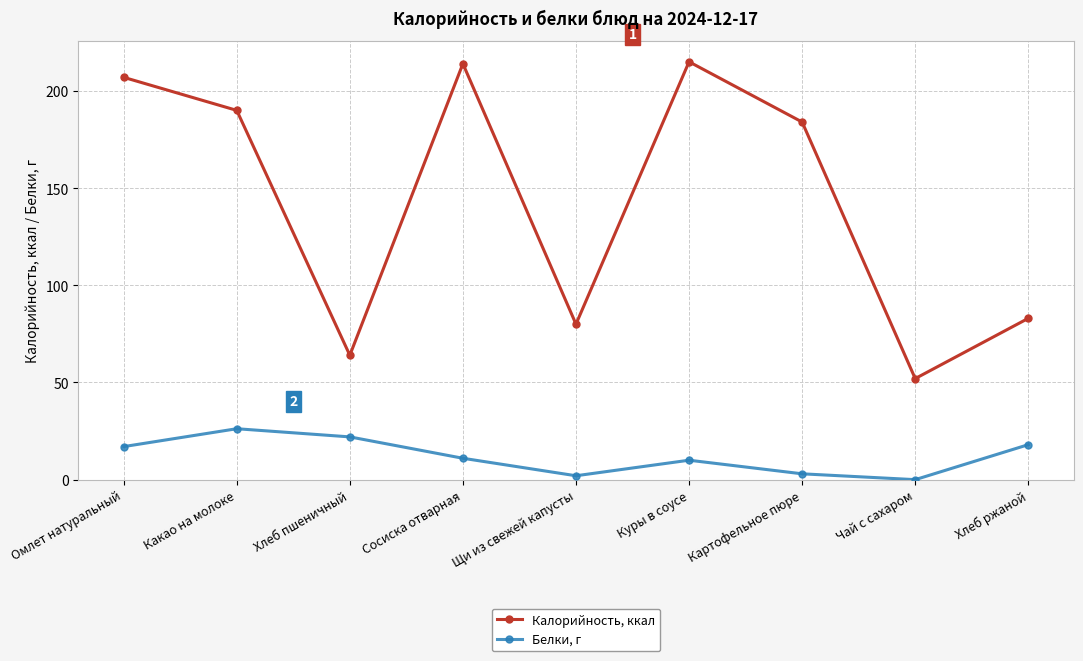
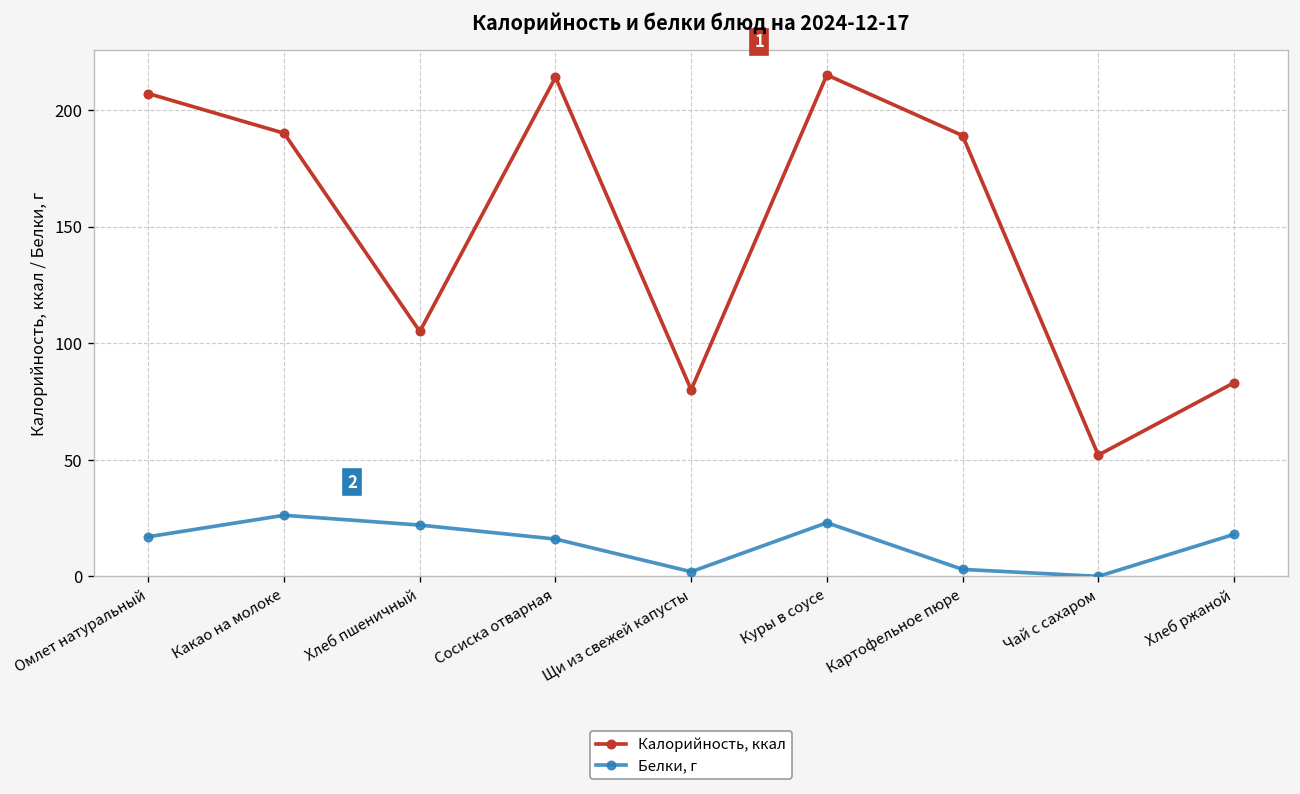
Калорийность, ккал, Хлеб пшеничный: 64 -> 105
Белки, г, Сосиска отварная: 11 -> 16
Белки, г, Куры в соусе: 10 -> 23
Калорийность, ккал, Картофельное пюре: 184 -> 189
